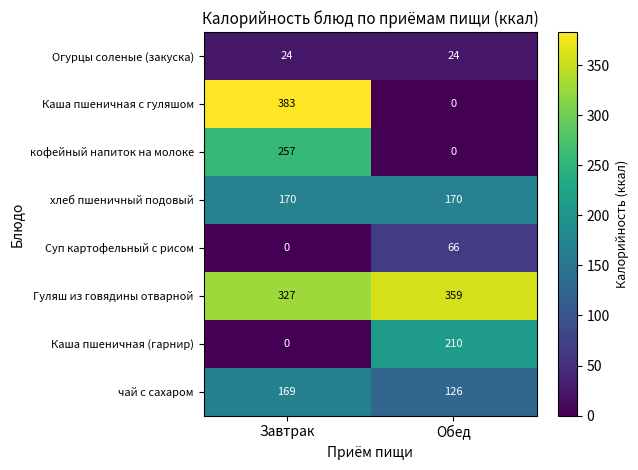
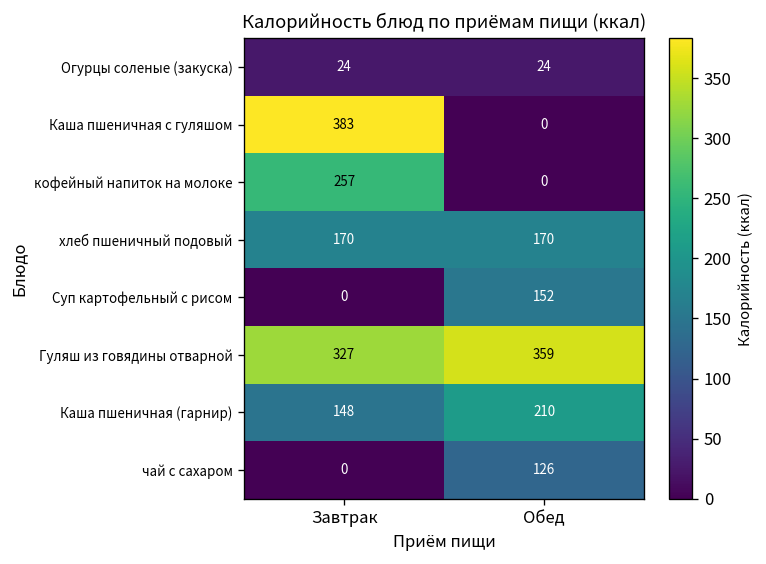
Суп картофельный с рисом, Обед: 66 -> 152
Каша пшеничная (гарнир), Завтрак: 0 -> 148
чай с сахаром, Завтрак: 169 -> 0
